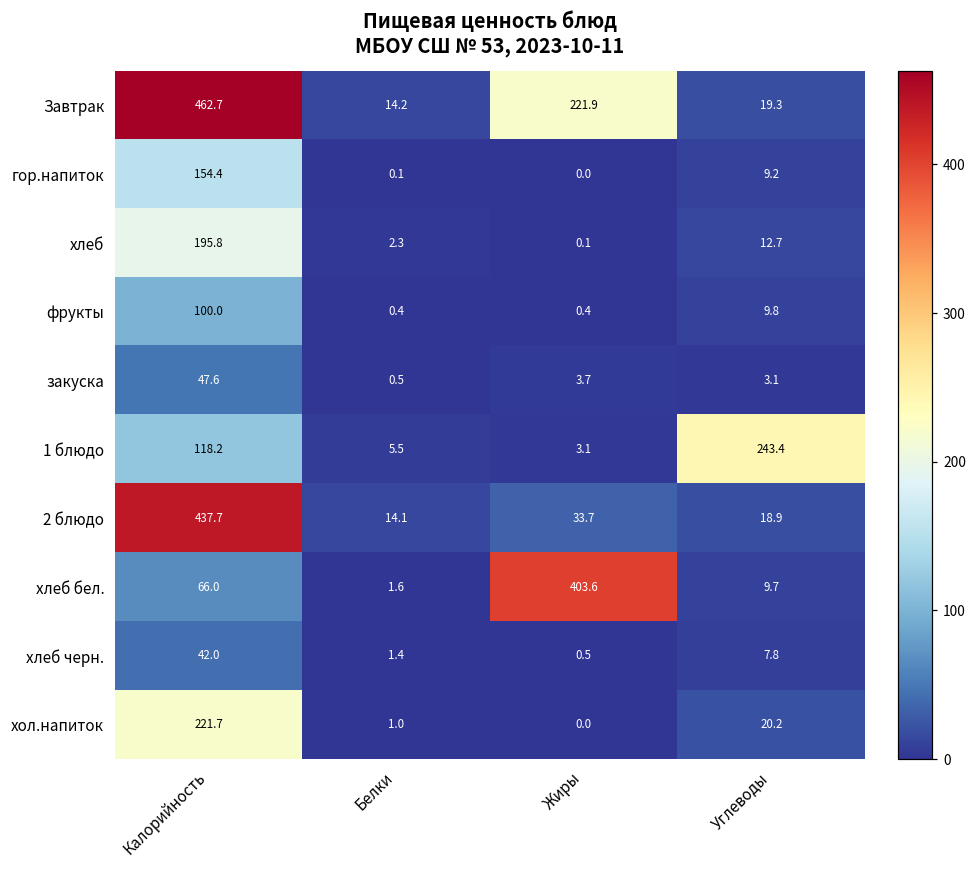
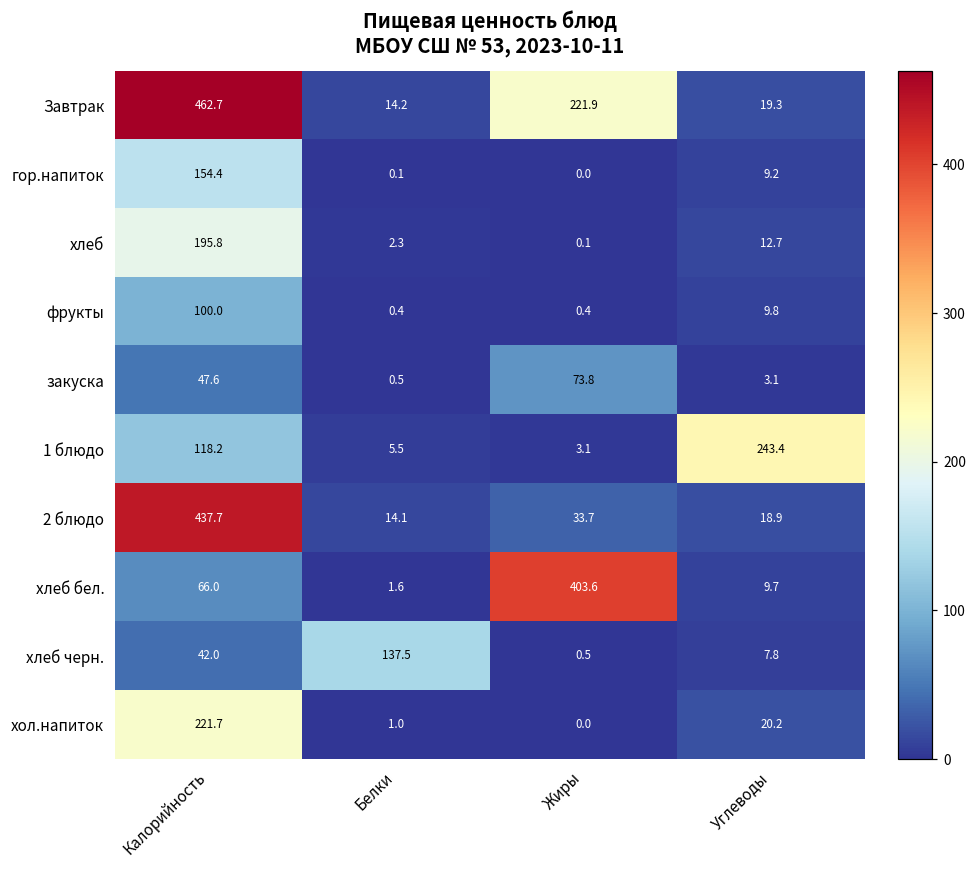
закуска, Жиры: 3.7 -> 73.8
хлеб черн., Белки: 1.4 -> 137.5
